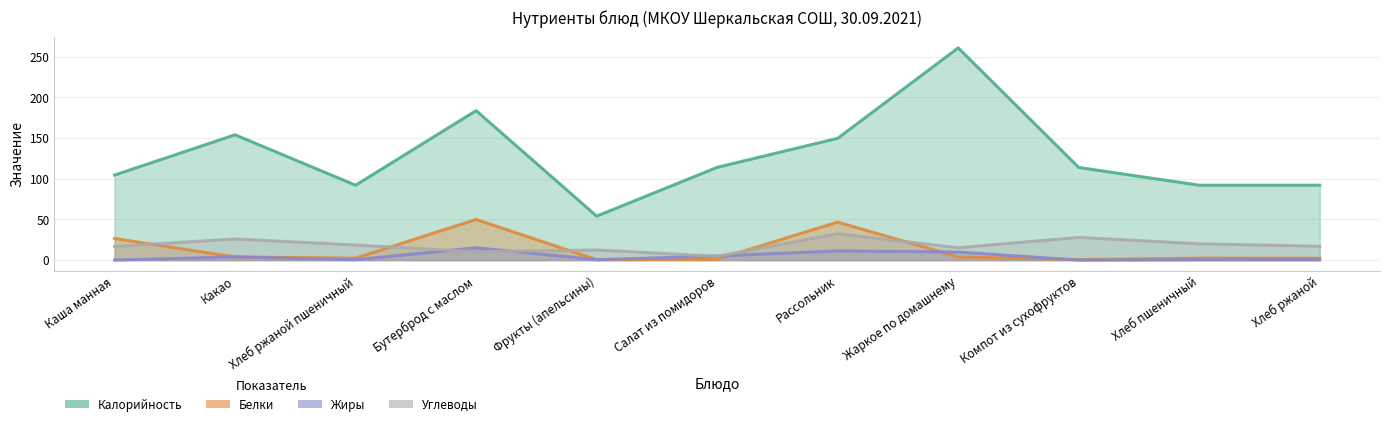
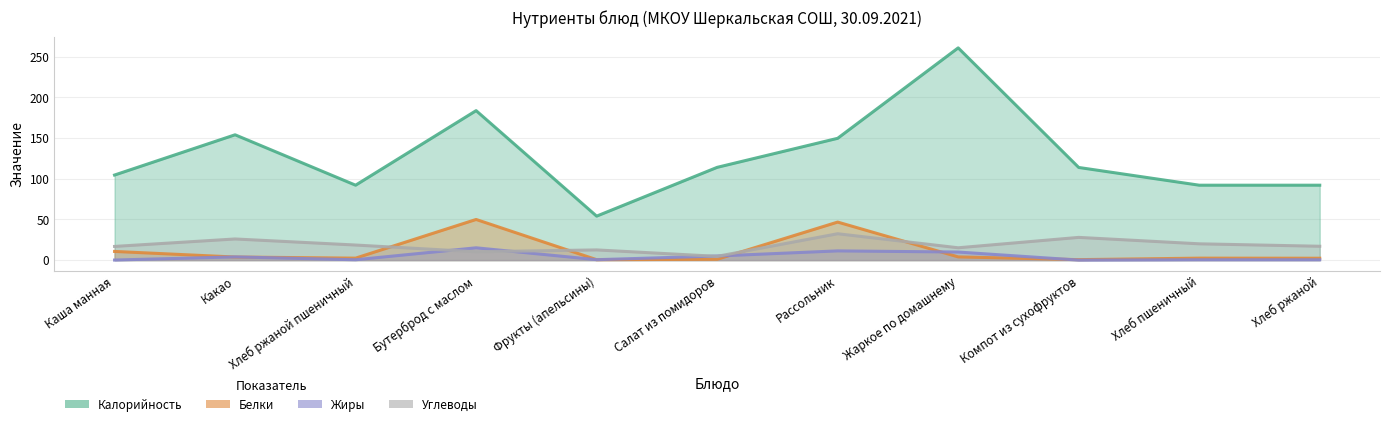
Белки, Каша манная: 30 -> 10
